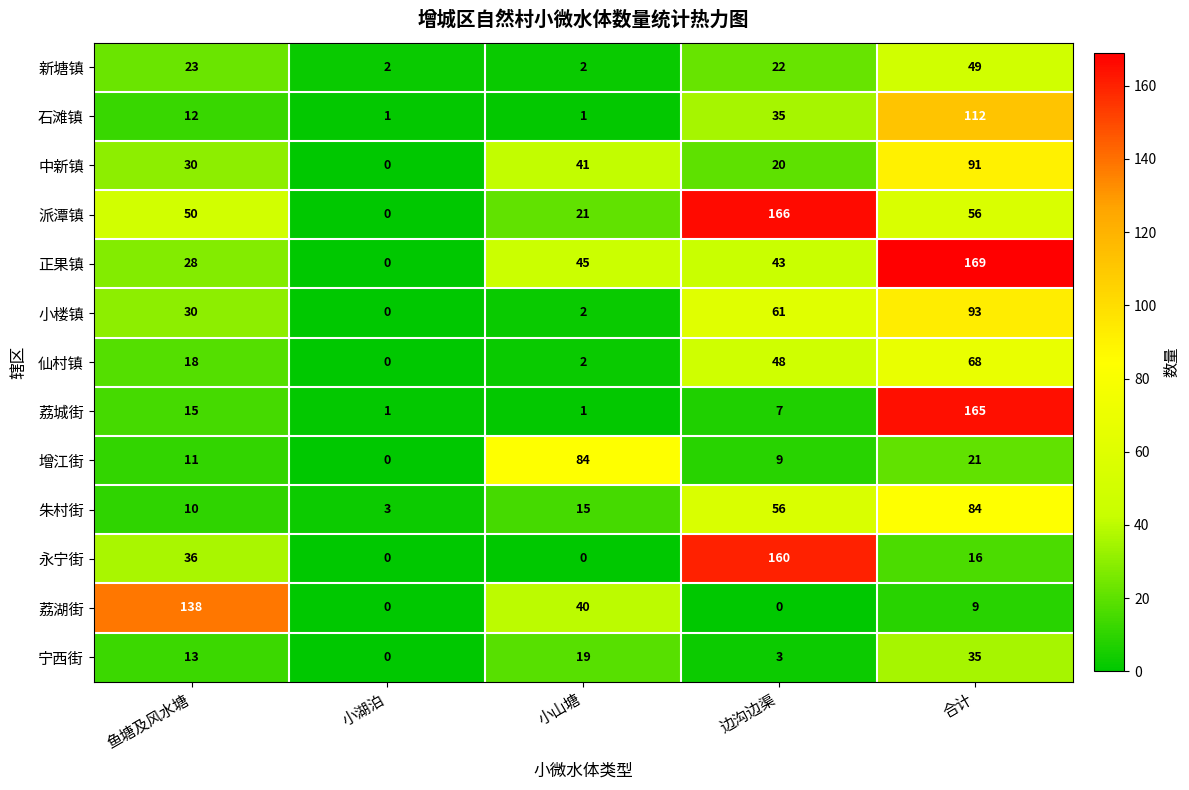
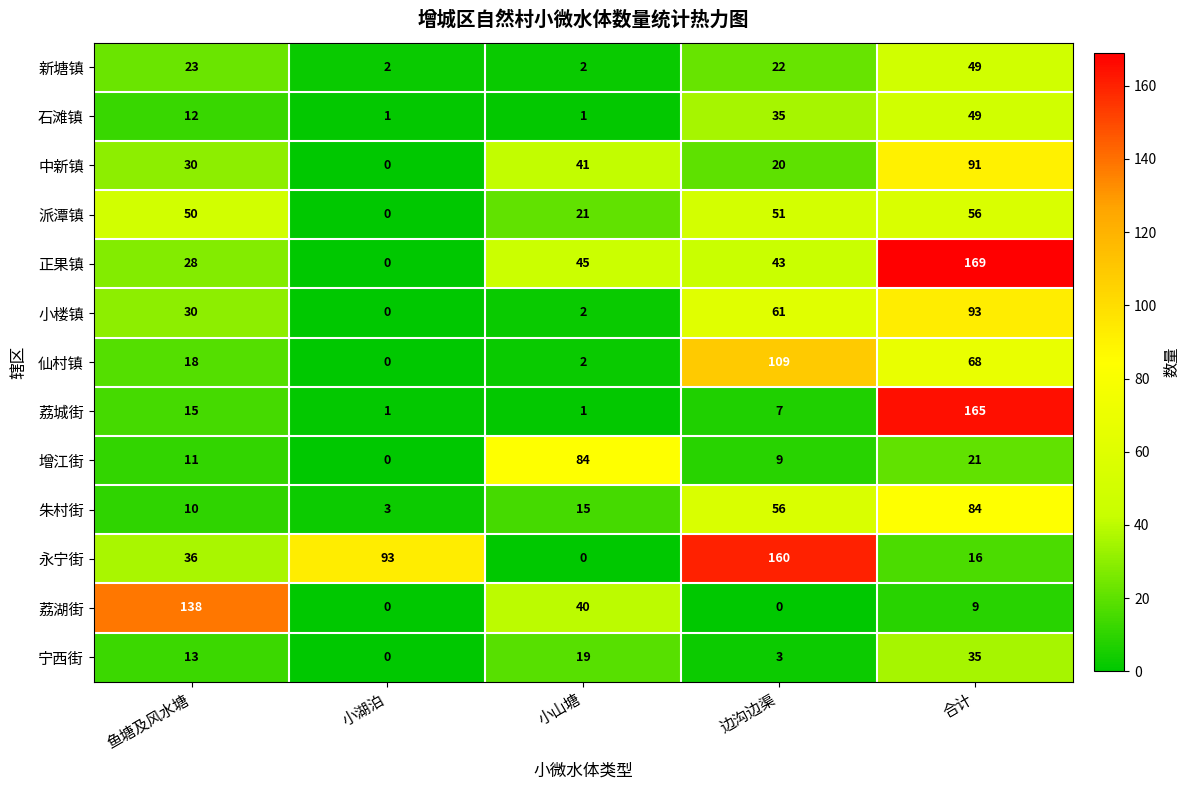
石滩镇, 合计: 112 -> 49
派潭镇, 边沟边渠: 166 -> 51
仙村镇, 边沟边渠: 48 -> 109
永宁街, 小湖泊: 0 -> 93
